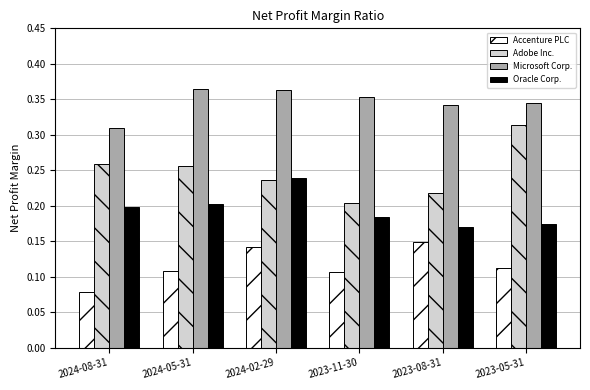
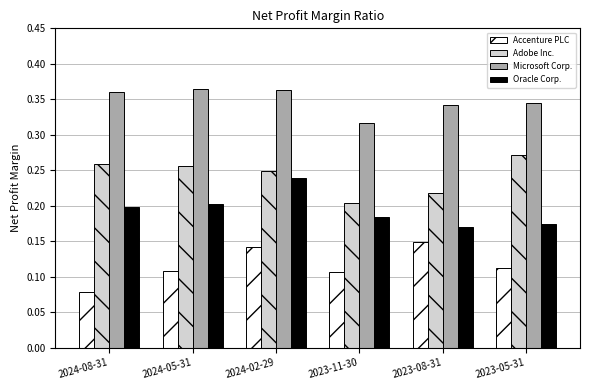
Microsoft Corp., 2024-08-31: 0.31 -> 0.36
Adobe Inc., 2024-02-29: 0.24 -> 0.25
Microsoft Corp., 2023-11-30: 0.35 -> 0.32
Adobe Inc., 2023-05-31: 0.31 -> 0.27
